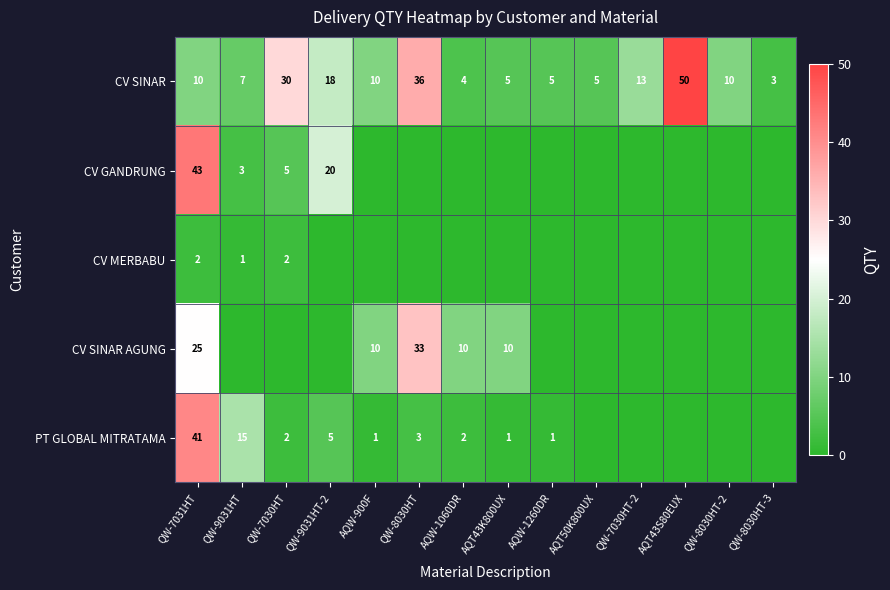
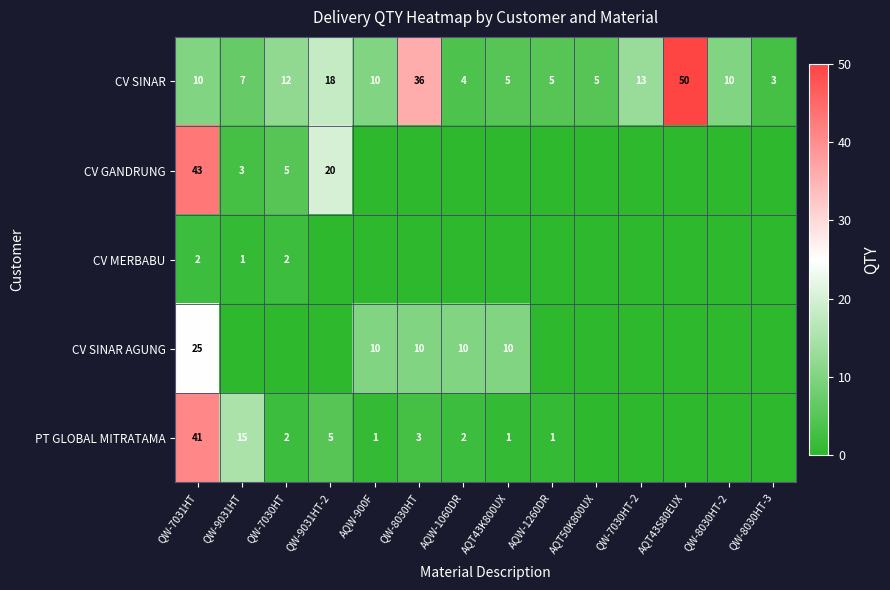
CV SINAR, QW-7030HT: 30 -> 12
CV SINAR AGUNG, QW-8030HT: 33 -> 10
